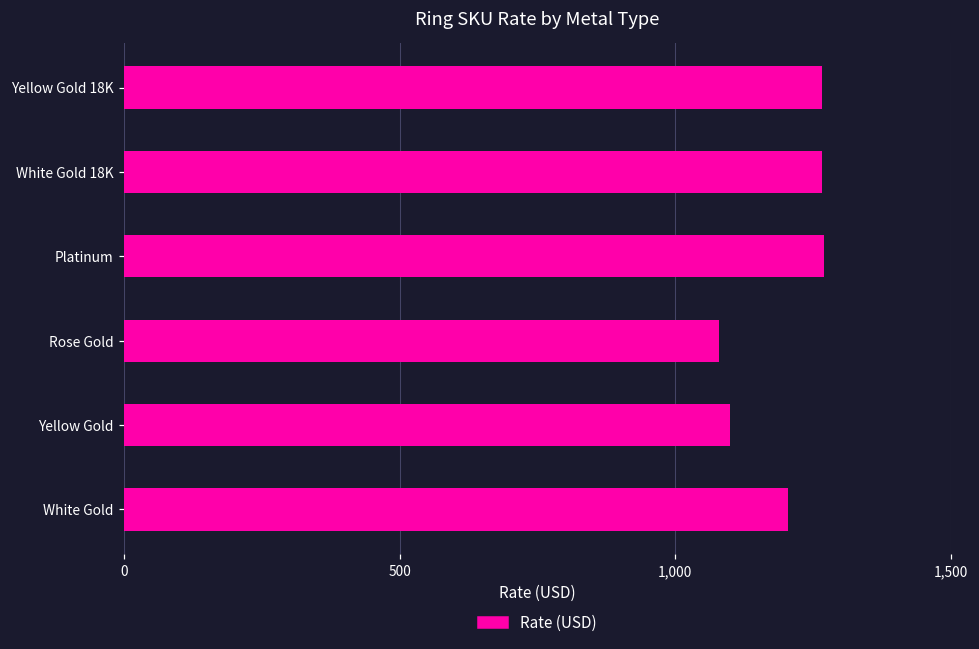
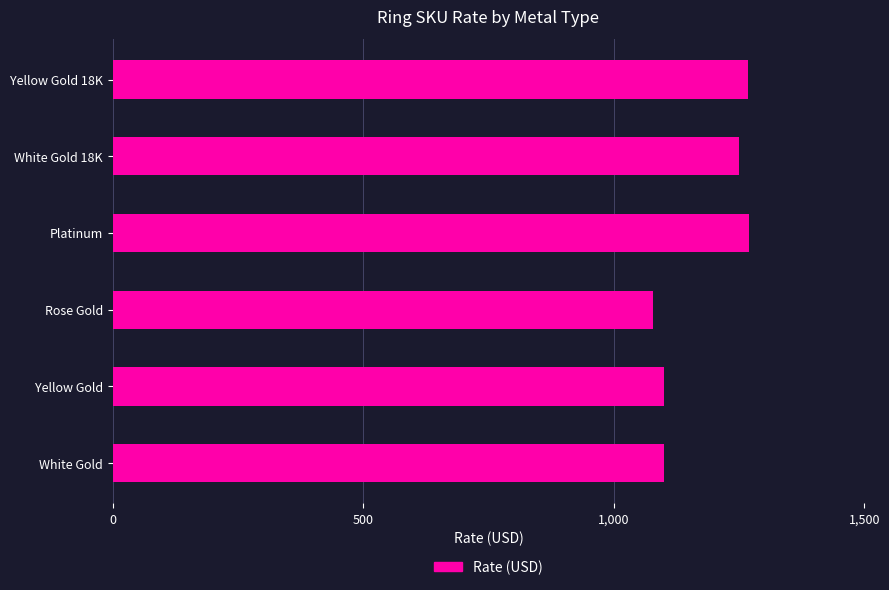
White Gold 18K: 1,270 -> 1,250
White Gold: 1,200 -> 1,100
